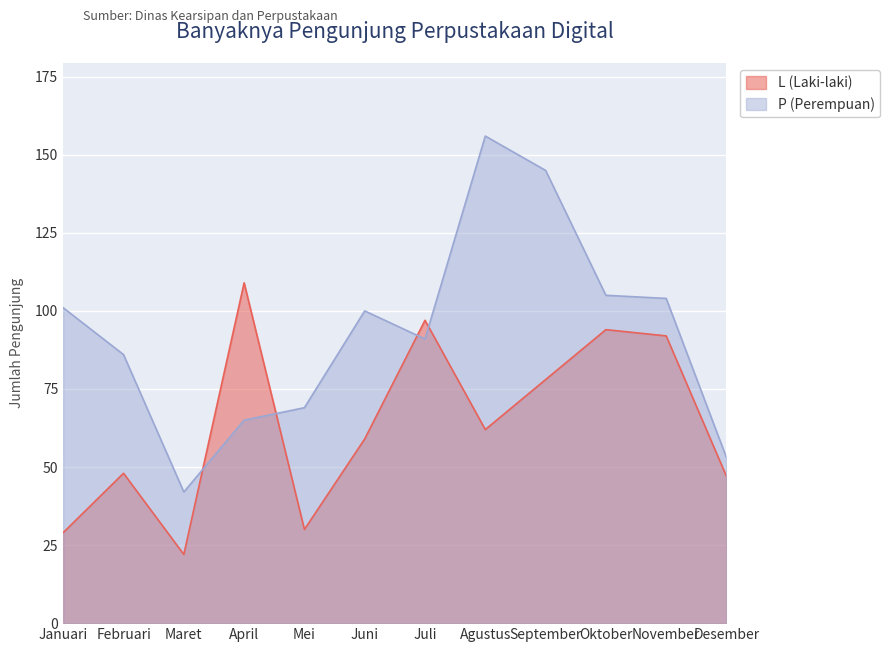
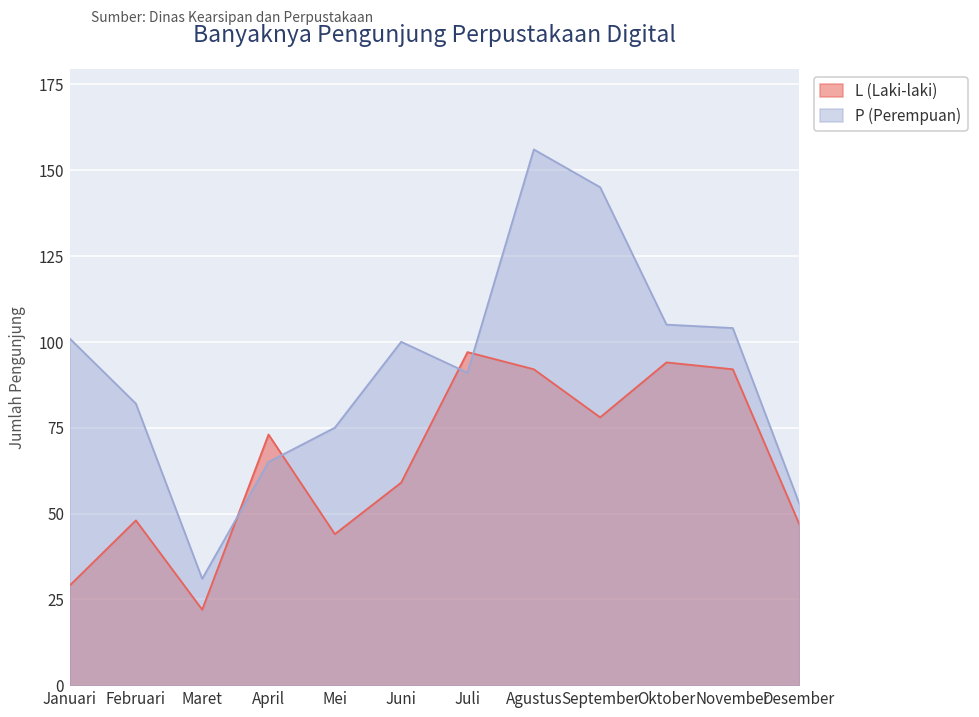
P (Perempuan), Februari: 86 -> 82
P (Perempuan), Maret: 42 -> 31
L (Laki-laki), April: 109 -> 73
L (Laki-laki), Mei: 30 -> 44
P (Perempuan), Mei: 69 -> 75
L (Laki-laki), Agustus: 62 -> 92
